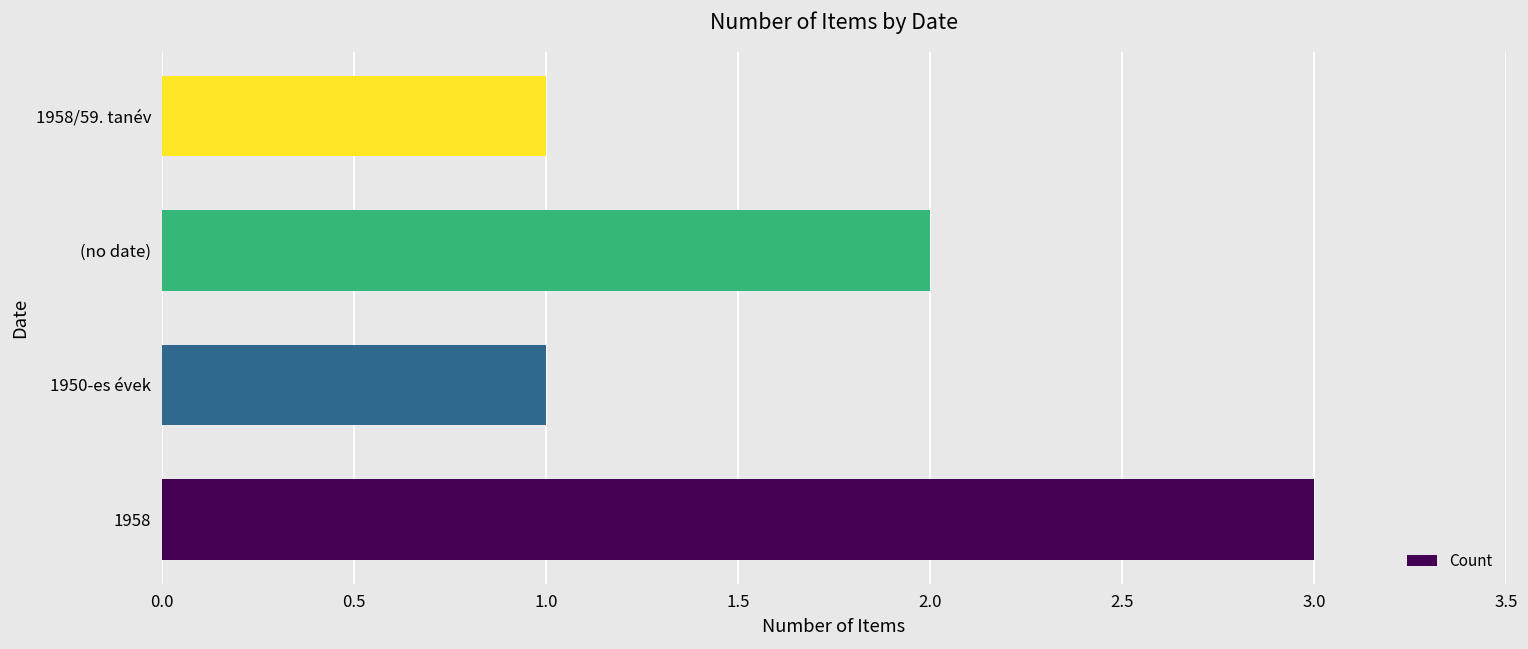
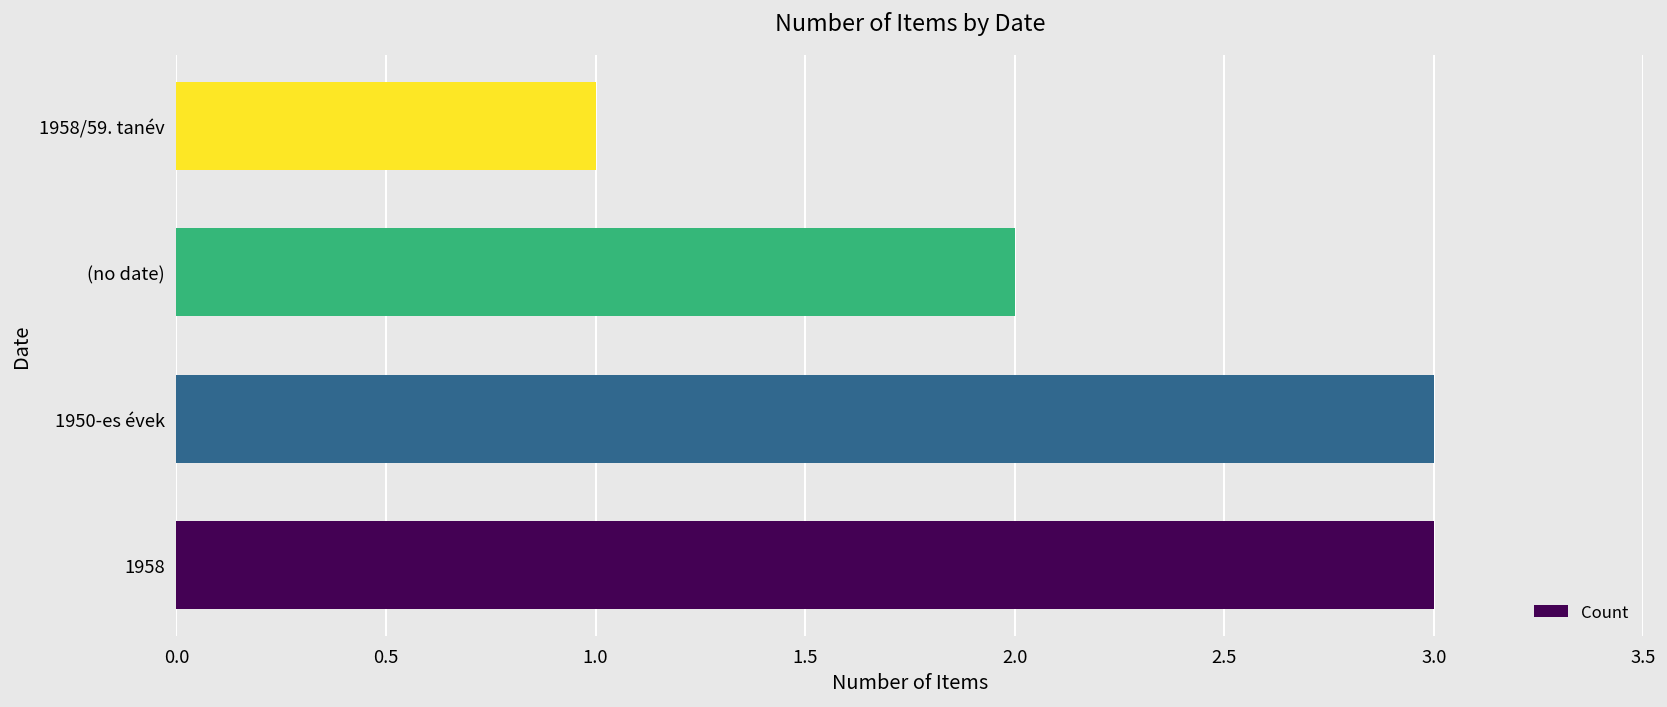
1950-es évek: 1 -> 3
